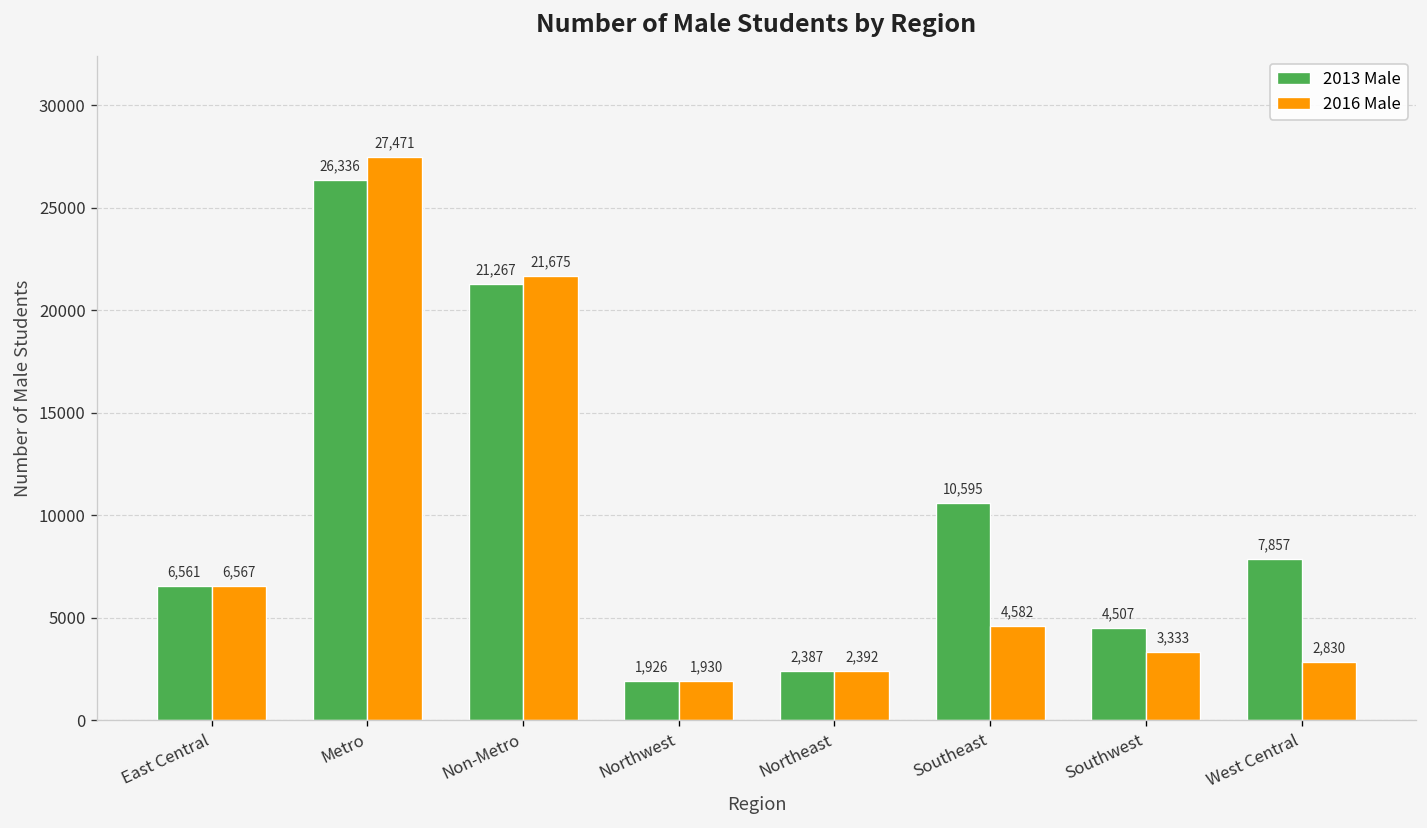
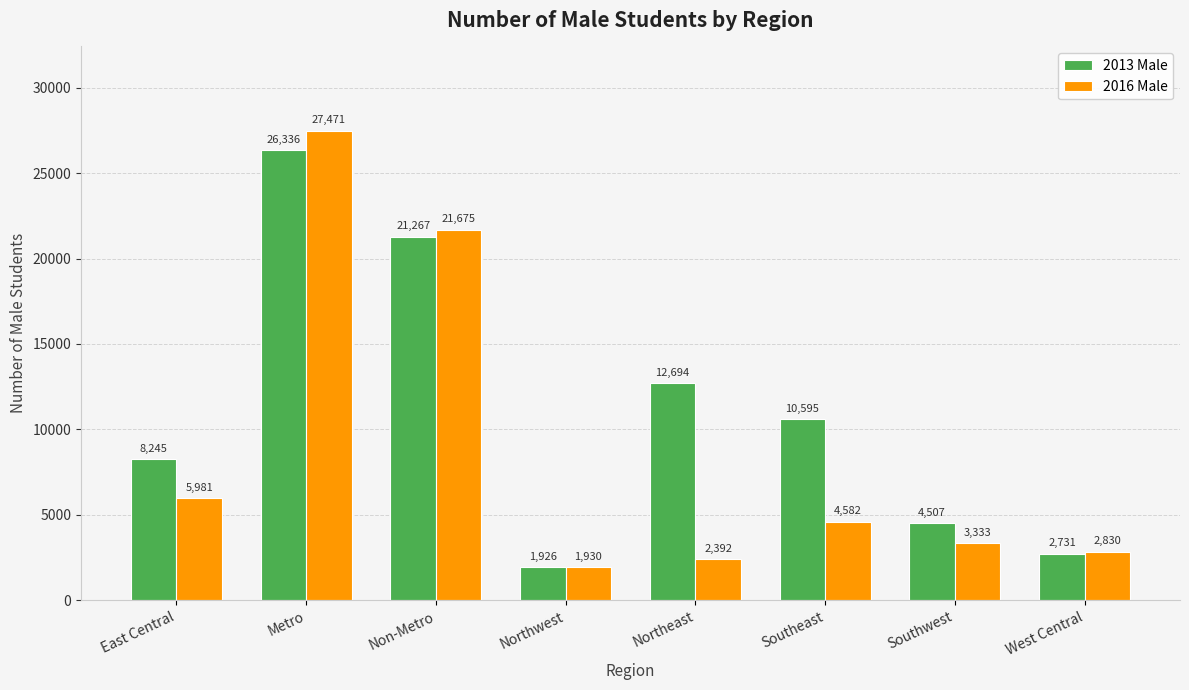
2013 Male, East Central: 6,561 -> 8,245
2016 Male, East Central: 6,567 -> 5,981
2013 Male, Northeast: 2,387 -> 12,694
2013 Male, West Central: 7,857 -> 2,731
